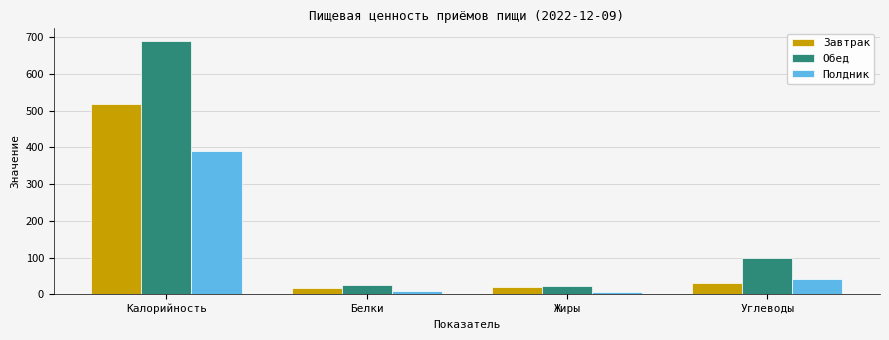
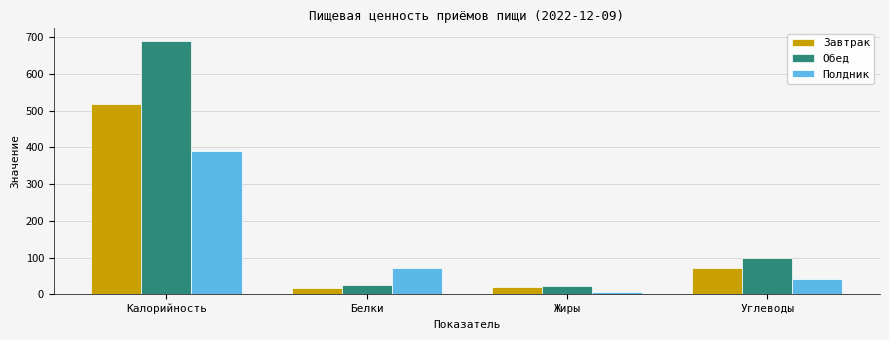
Полдник, Белки: 10 -> 70
Завтрак, Углеводы: 30 -> 70
